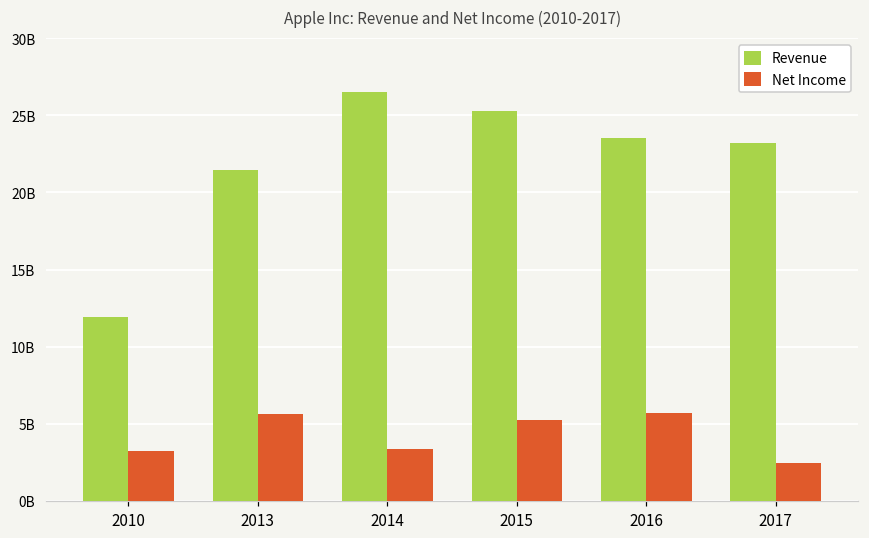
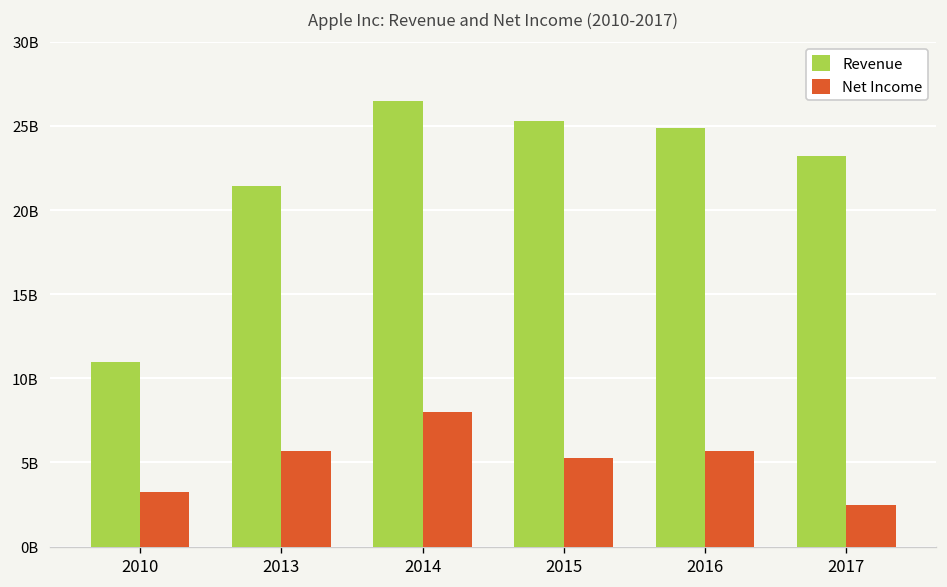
Revenue, 2010: 11900000000 -> 11000000000
Net Income, 2014: 3400000000 -> 8000000000
Revenue, 2016: 23600000000 -> 24900000000
